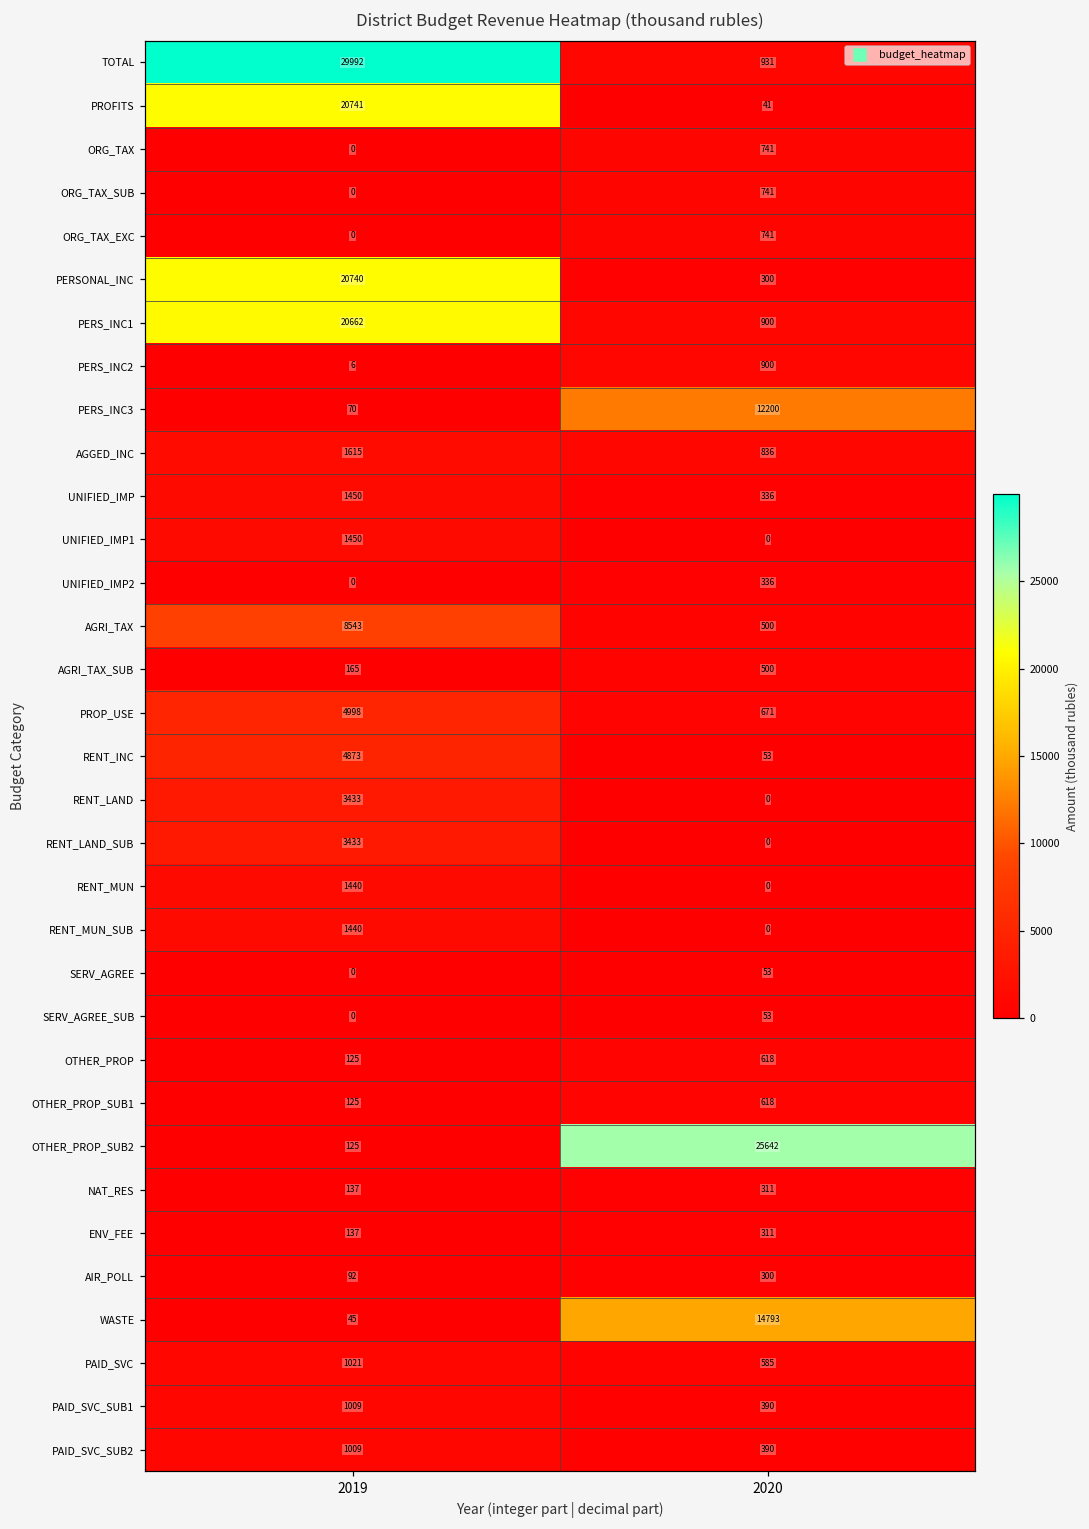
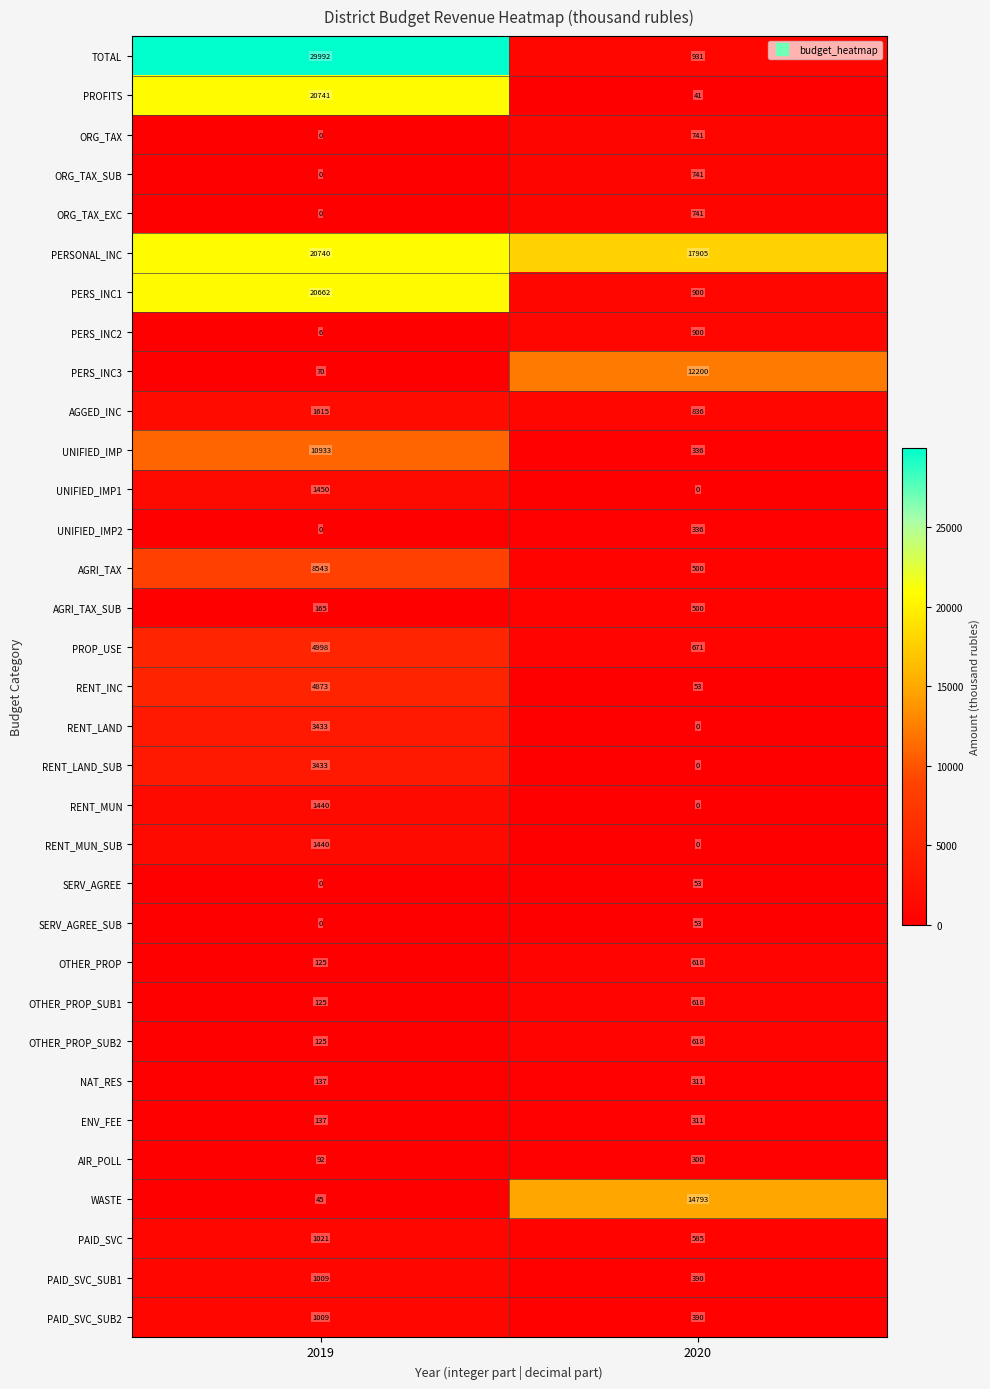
PERSONAL_INC, 2020: 300 -> 17905
UNIFIED_IMP, 2019: 1450 -> 10933
OTHER_PROP_SUB2, 2020: 25642 -> 618
